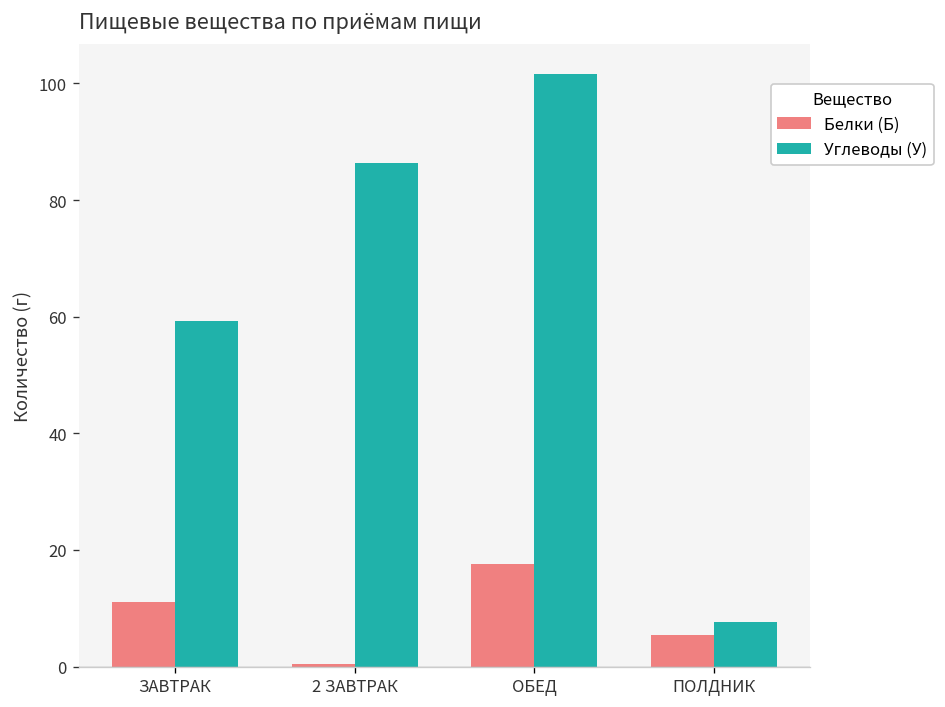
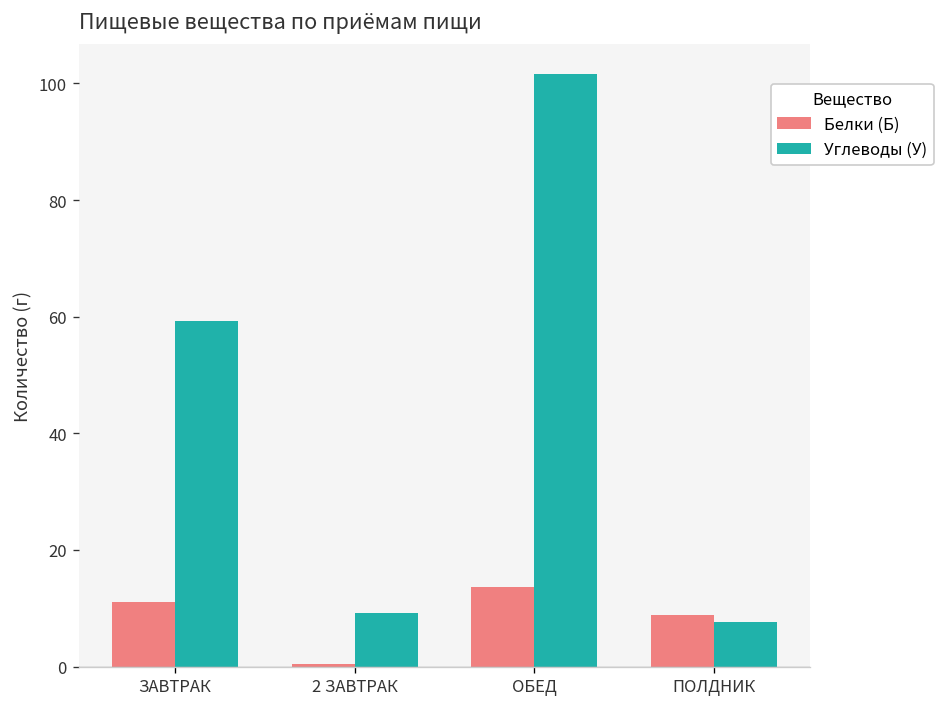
Углеводы (У), 2 ЗАВТРАК: 86 -> 9
Белки (Б), ОБЕД: 18 -> 14
Белки (Б), ПОЛДНИК: 5 -> 9
